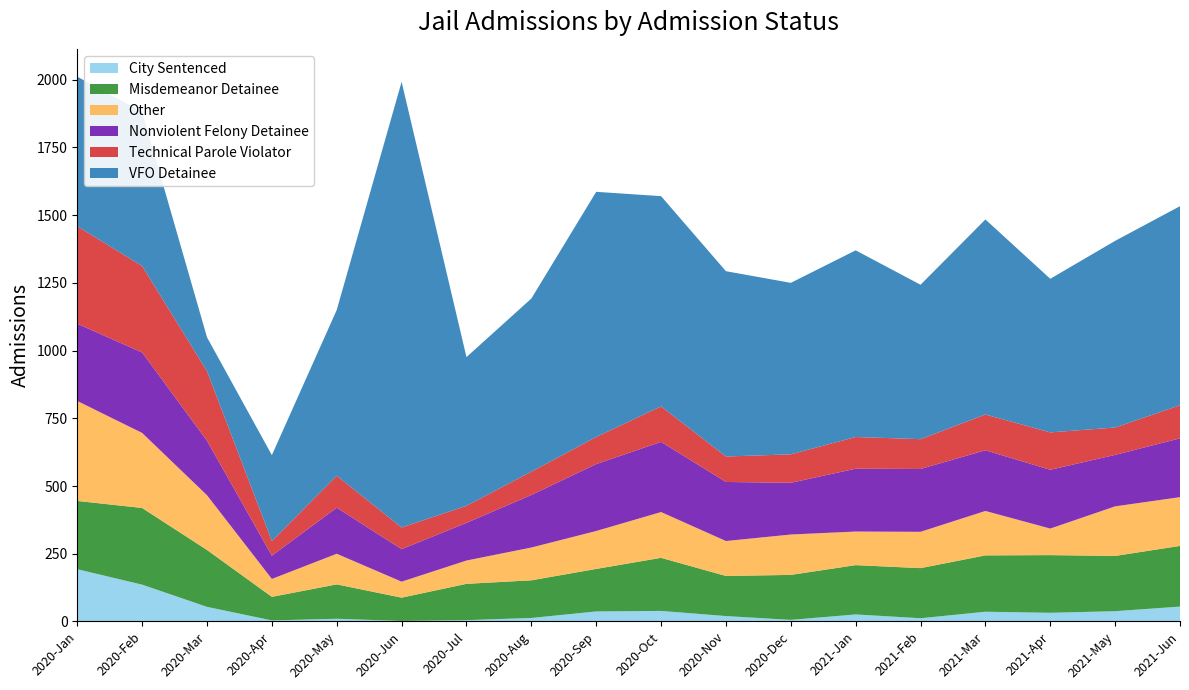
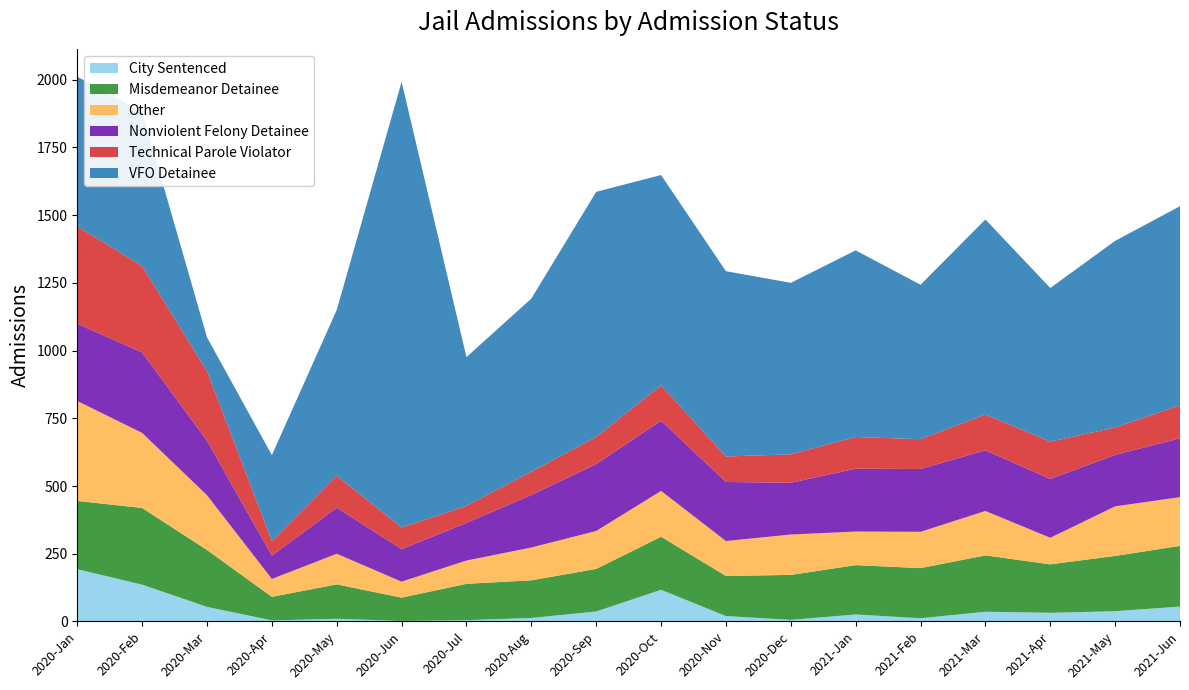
City Sentenced, 2020-Oct: 40 -> 120
Misdemeanor Detainee, 2021-Apr: 210 -> 180
